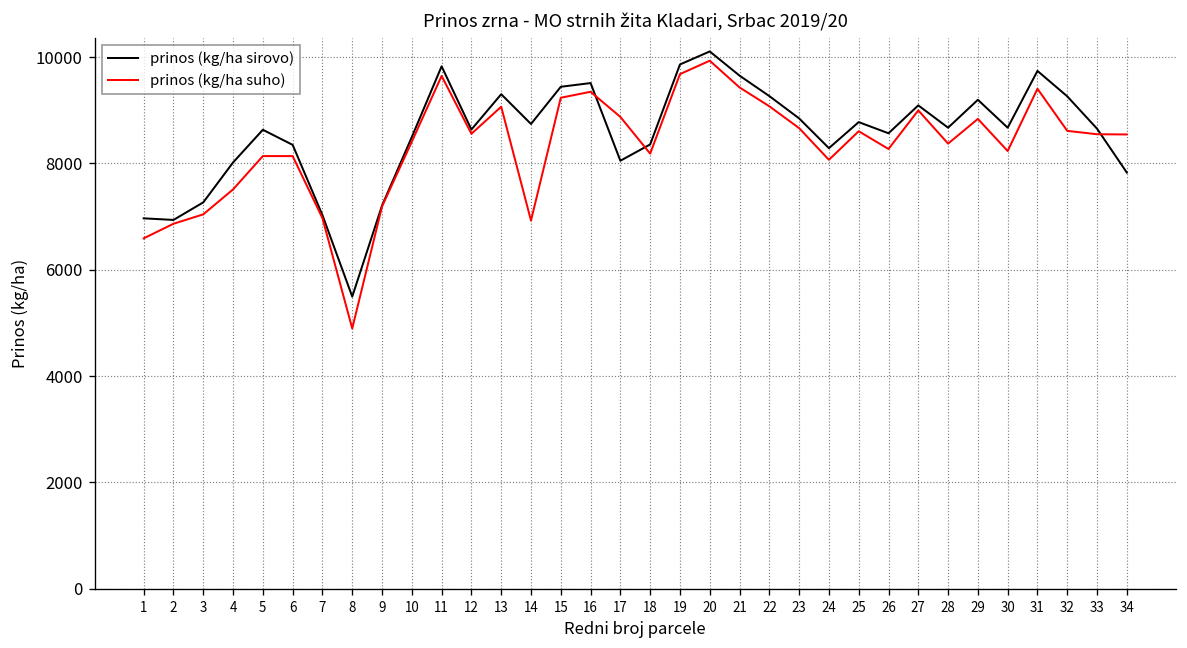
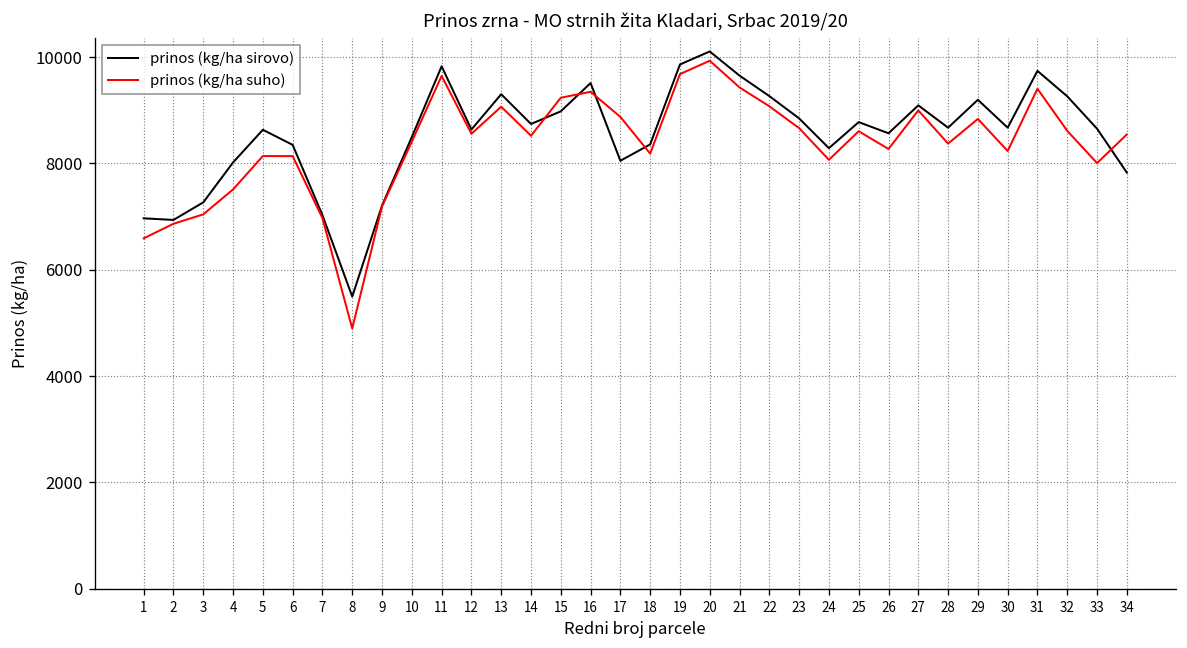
prinos (kg/ha suho), 14: 6900 -> 8500
prinos (kg/ha sirovo), 15: 9400 -> 9000
prinos (kg/ha suho), 33: 8500 -> 8000
